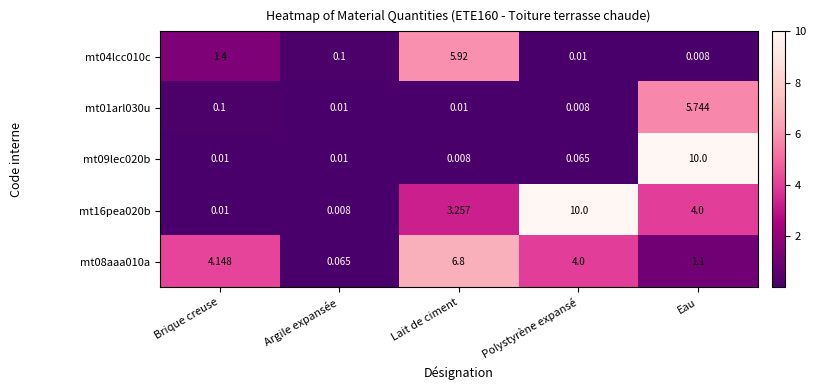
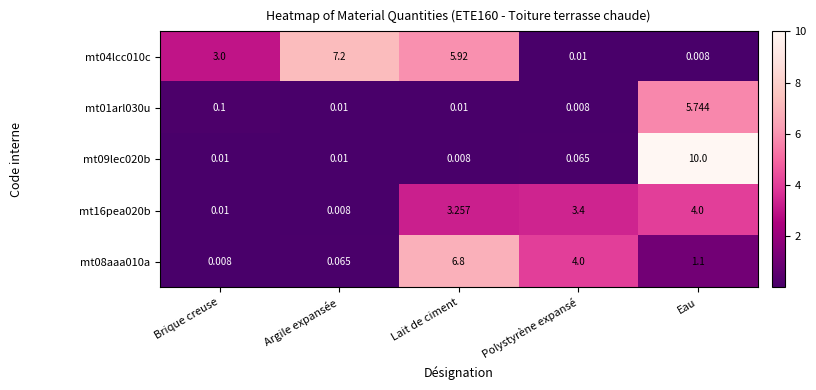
mt04lcc010c, Brique creuse: 1.4 -> 3.0
mt04lcc010c, Argile expansée: 0.1 -> 7.2
mt16pea020b, Polystyrène expansé: 10.0 -> 3.4
mt08aaa010a, Brique creuse: 4.148 -> 0.008
